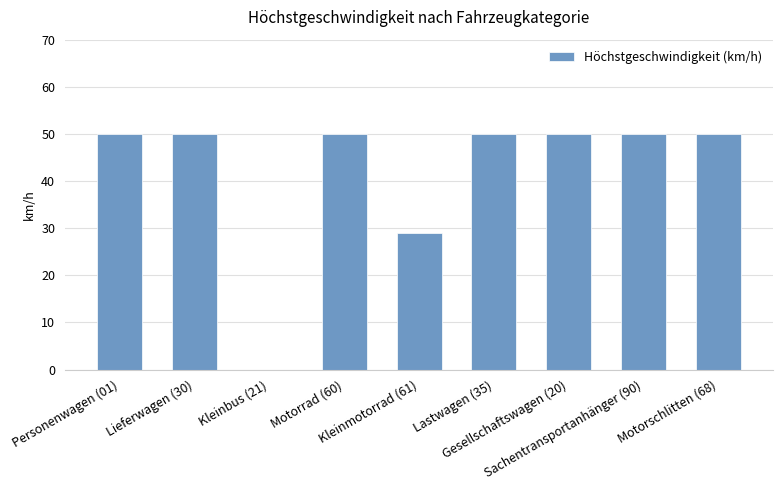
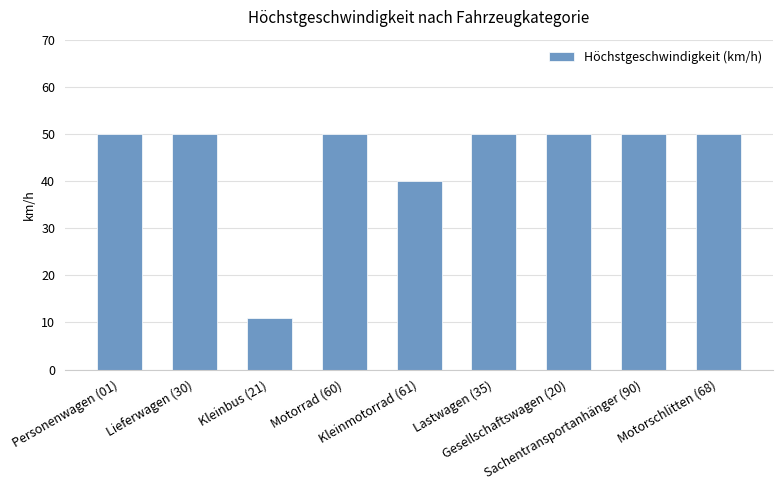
Kleinbus (21): 0 -> 11
Kleinmotorrad (61): 29 -> 40
